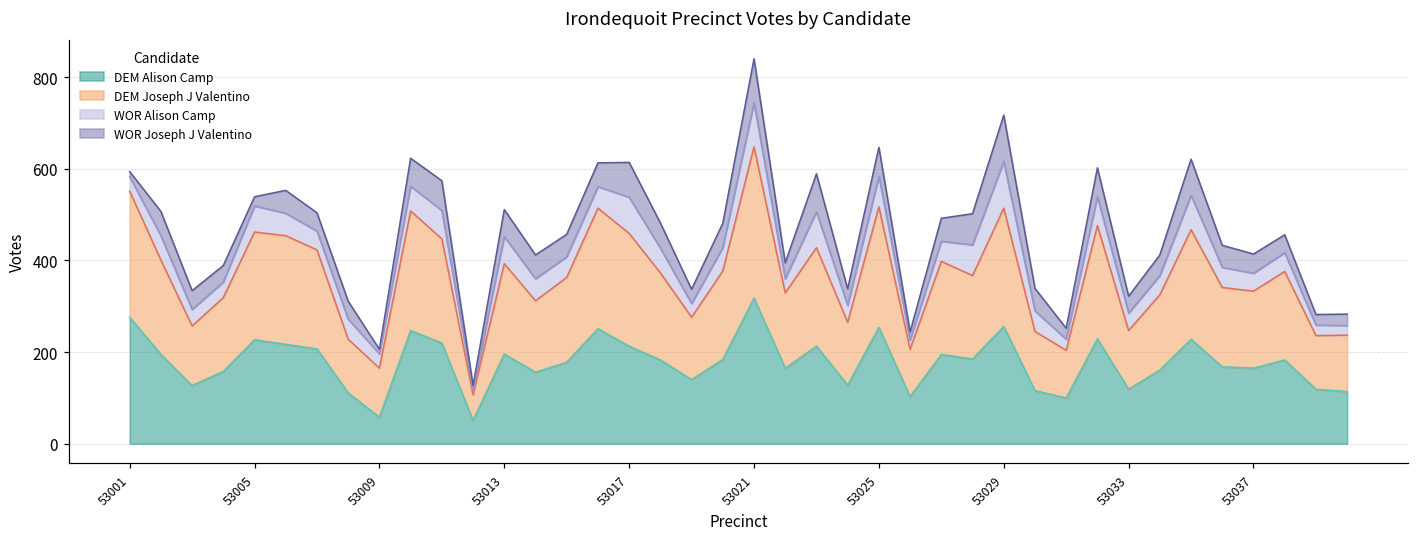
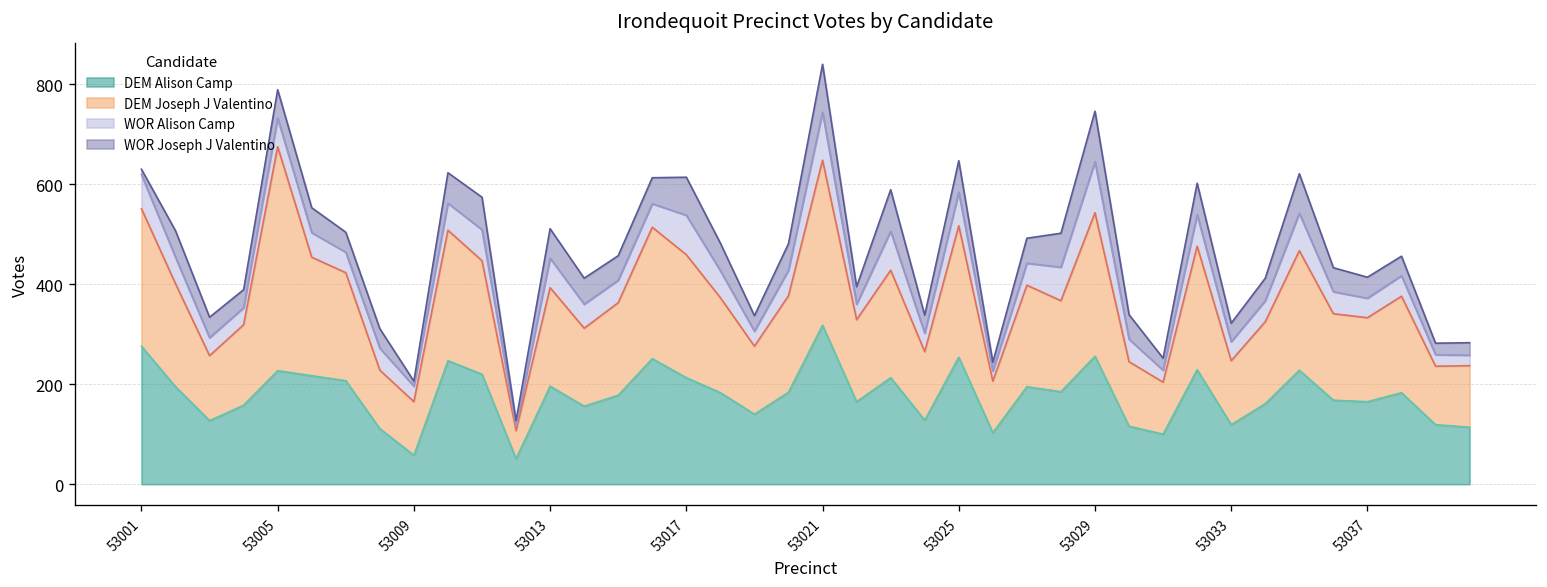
WOR Alison Camp, 53001: 30 -> 70
DEM Joseph J Valentino, 53005: 240 -> 450
WOR Joseph J Valentino, 53005: 20 -> 60
DEM Joseph J Valentino, 53029: 260 -> 290
